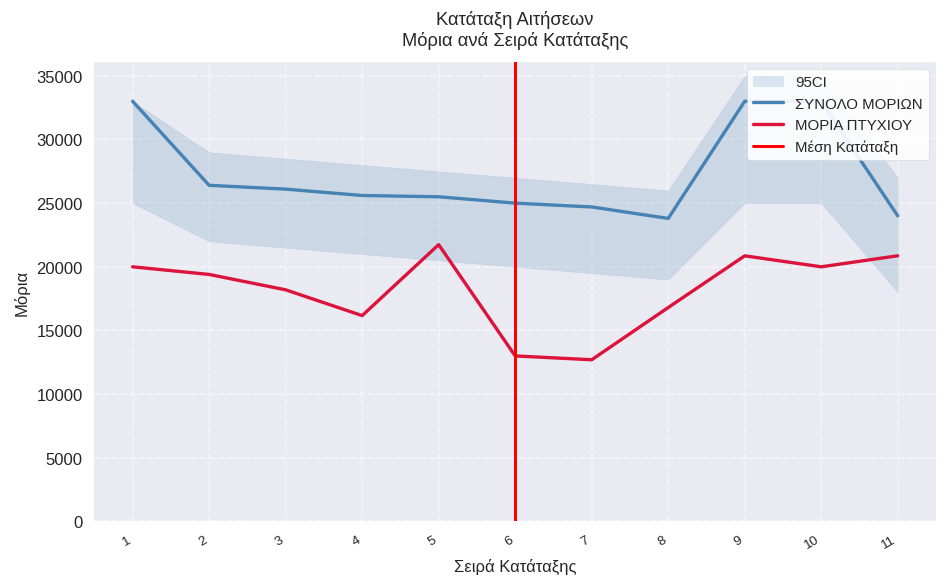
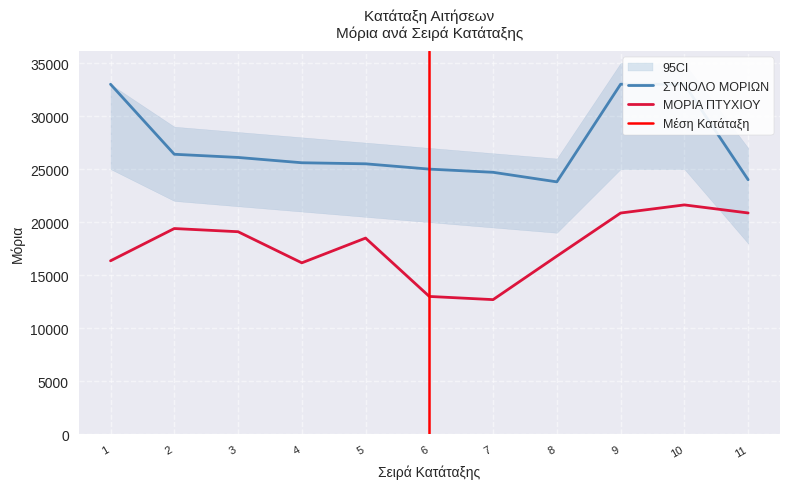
ΜΟΡΙΑ ΠΤΥΧΙΟΥ, 1: 20000 -> 16400
ΜΟΡΙΑ ΠΤΥΧΙΟΥ, 3: 18200 -> 19100
ΜΟΡΙΑ ΠΤΥΧΙΟΥ, 5: 21700 -> 18500
ΜΟΡΙΑ ΠΤΥΧΙΟΥ, 10: 20000 -> 21600
